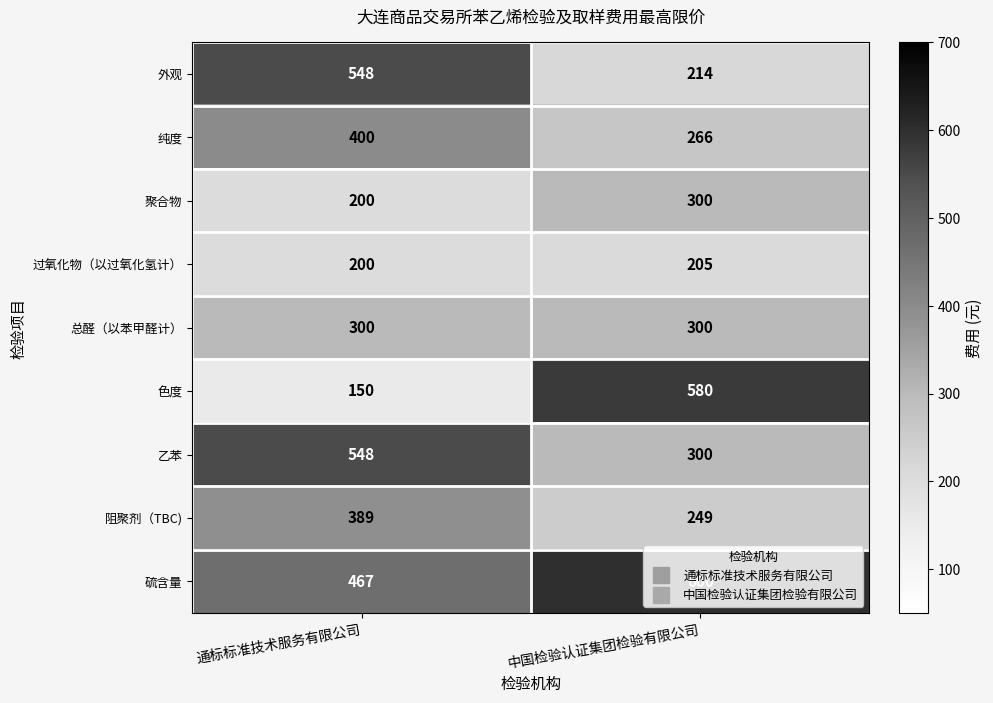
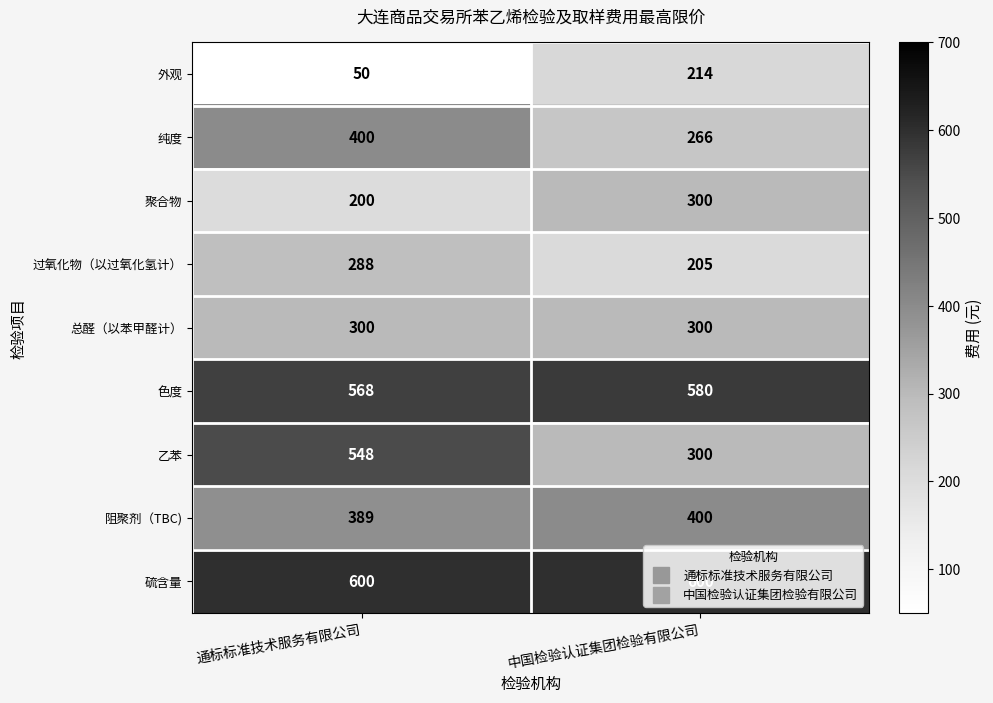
外观, 通标标准技术服务有限公司: 548 -> 50
过氧化物（以过氧化氢计）, 通标标准技术服务有限公司: 200 -> 288
色度, 通标标准技术服务有限公司: 150 -> 568
阻聚剂（TBC), 中国检验认证集团检验有限公司: 249 -> 400
硫含量, 通标标准技术服务有限公司: 467 -> 600
